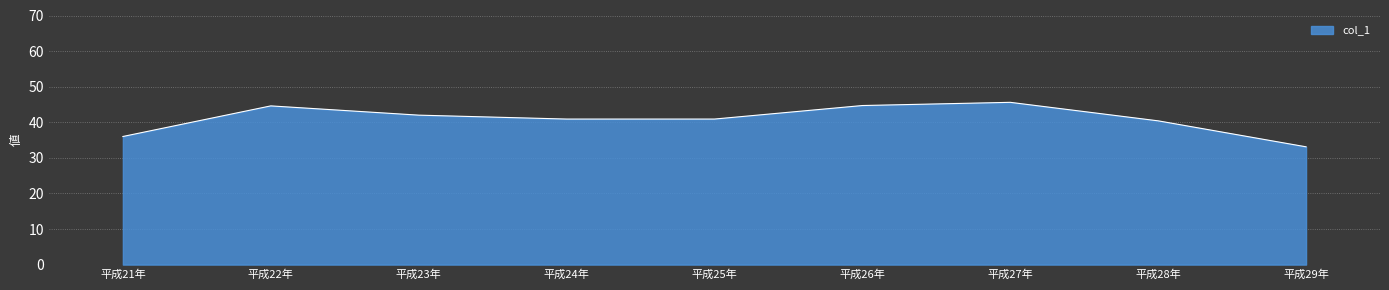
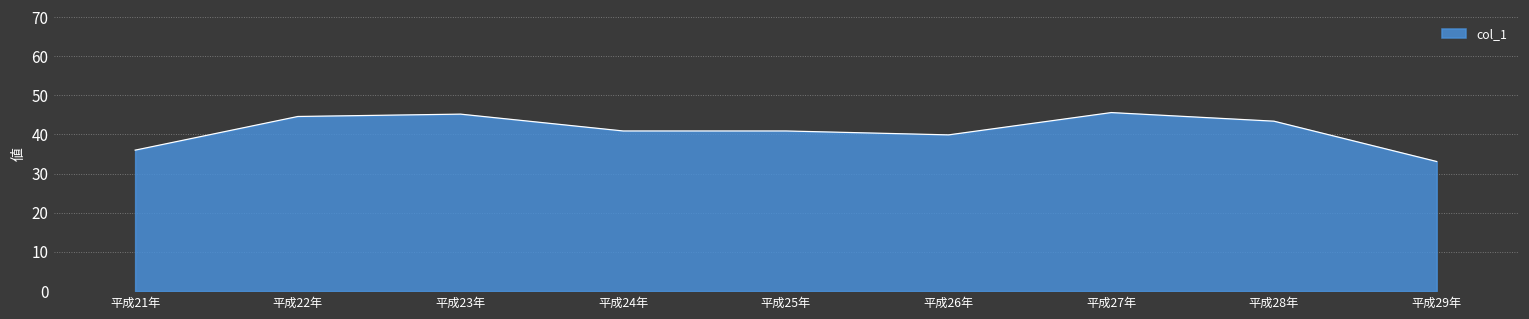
平成23年: 42 -> 45
平成26年: 45 -> 40
平成28年: 40 -> 43
